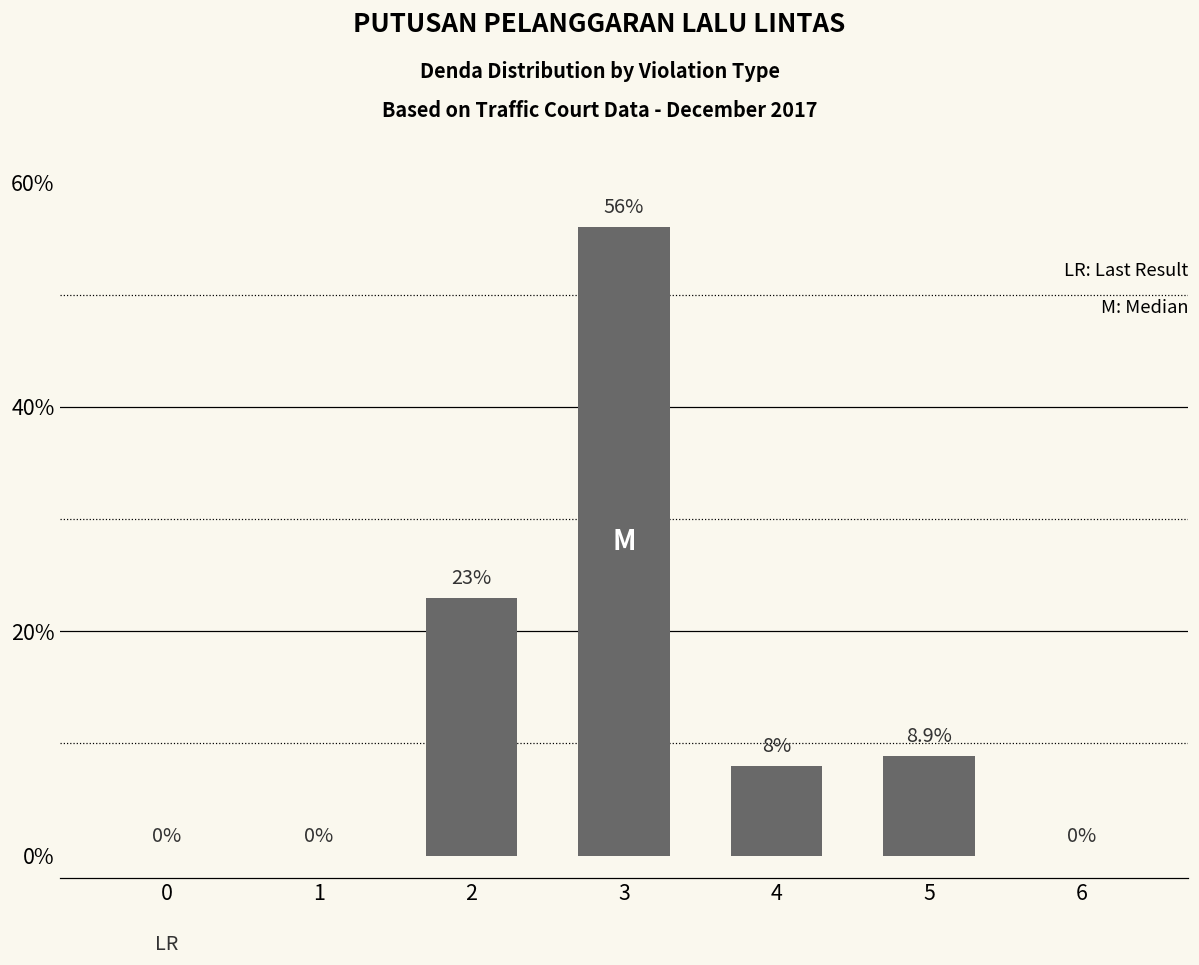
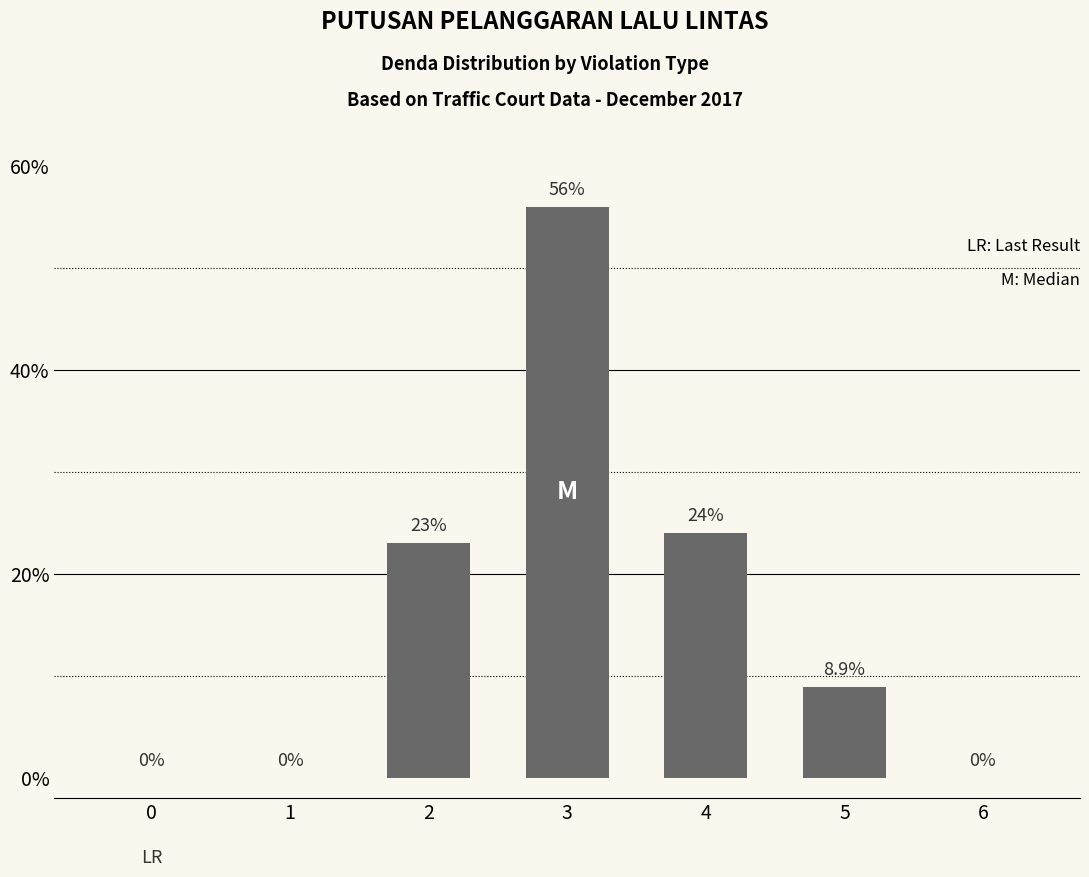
4: 8% -> 24%
